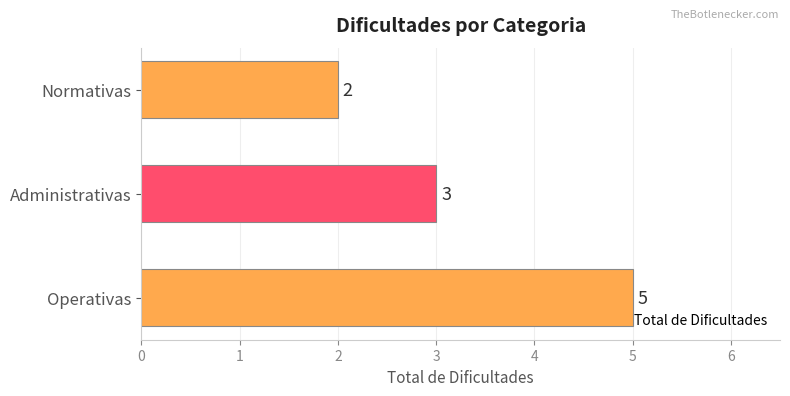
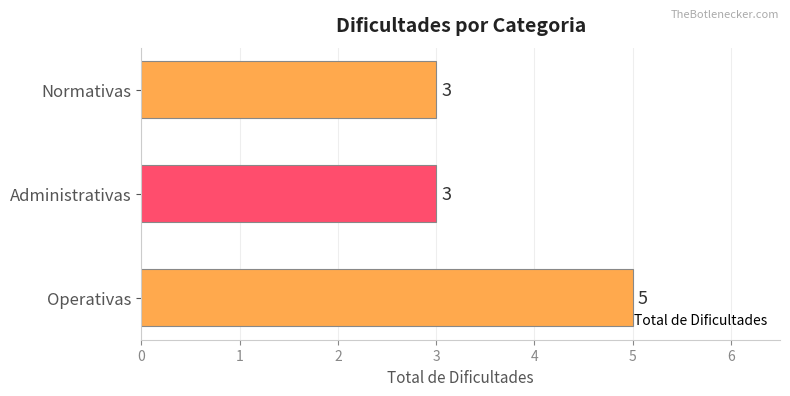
Normativas: 2 -> 3
